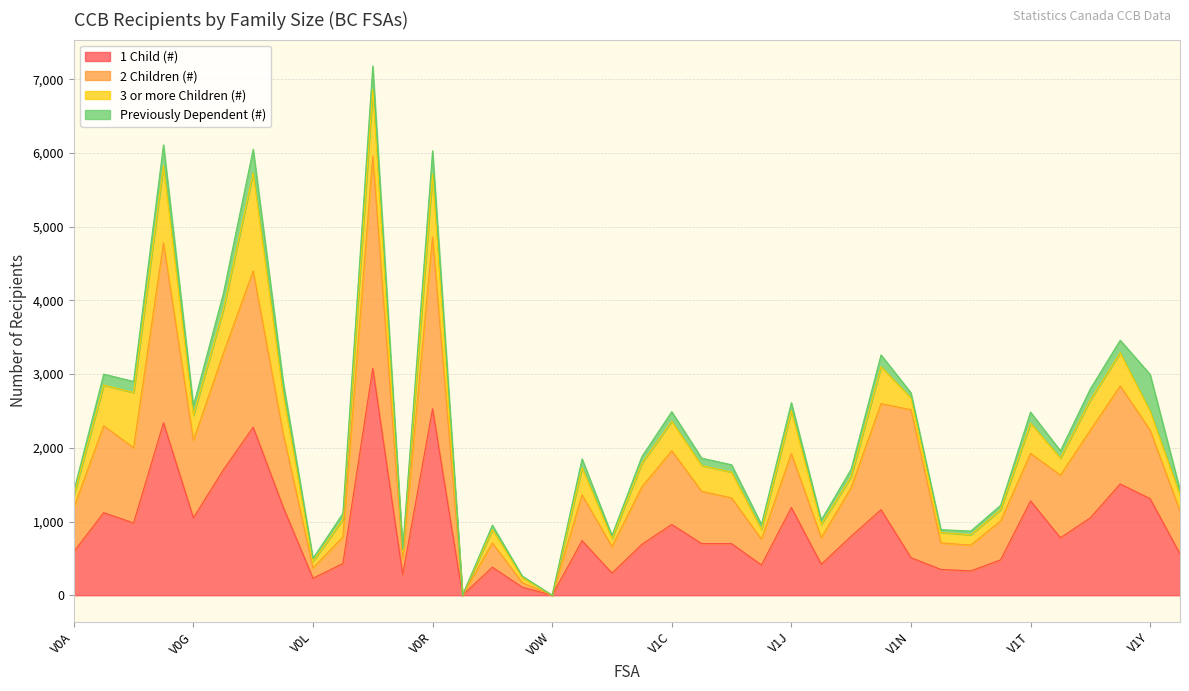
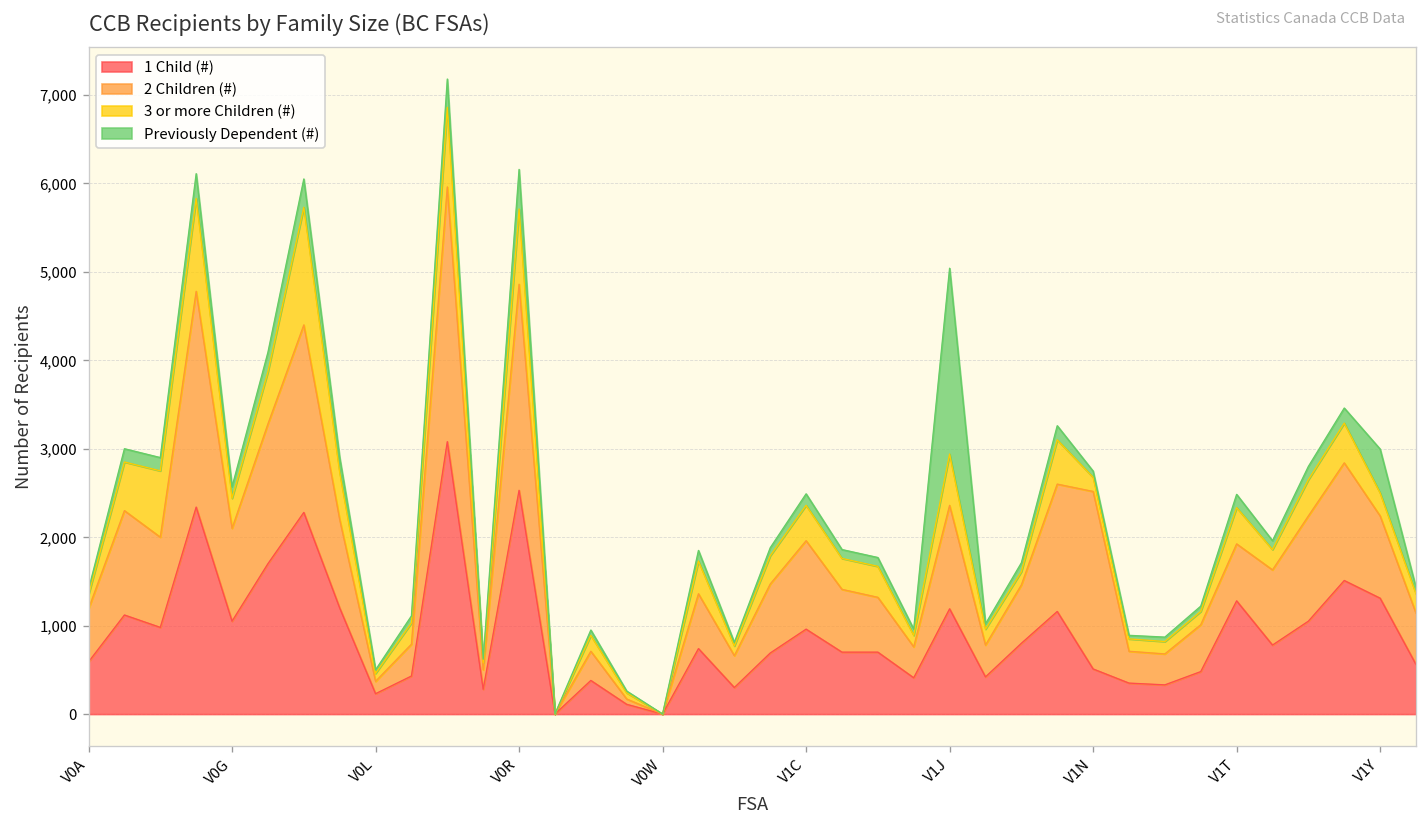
Previously Dependent (#), V0R: 300 -> 400
2 Children (#), V1J: 700 -> 1,200
Previously Dependent (#), V1J: 100 -> 2,100
